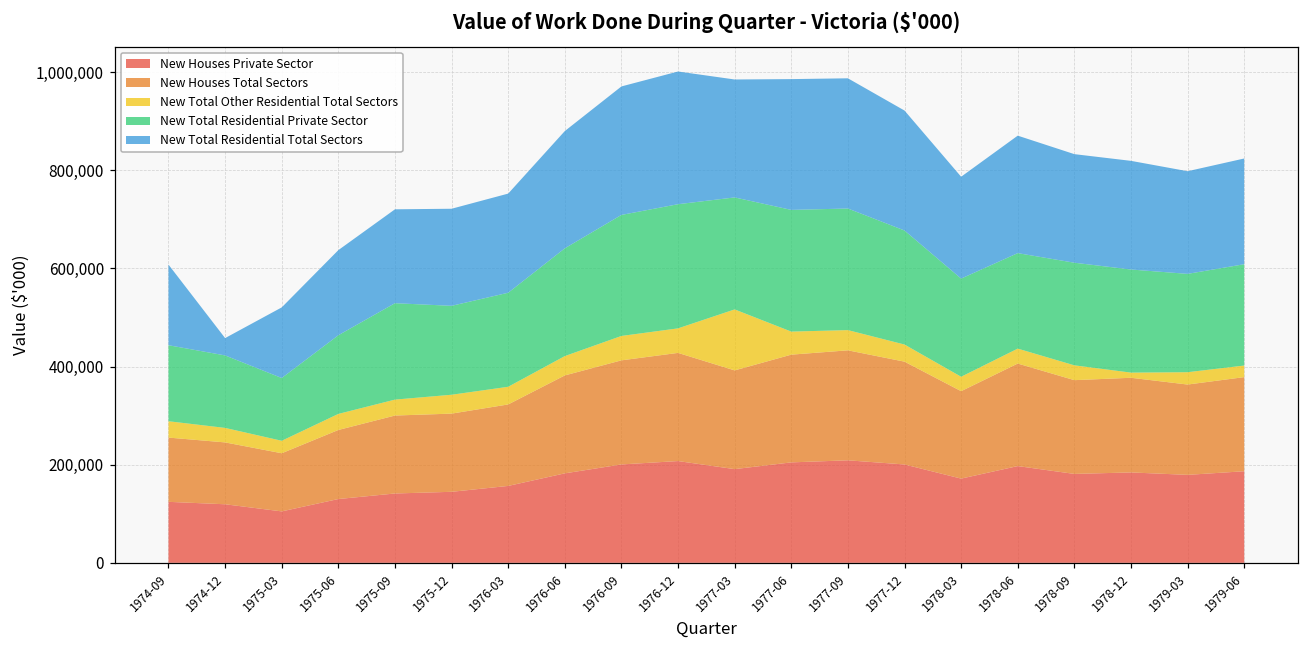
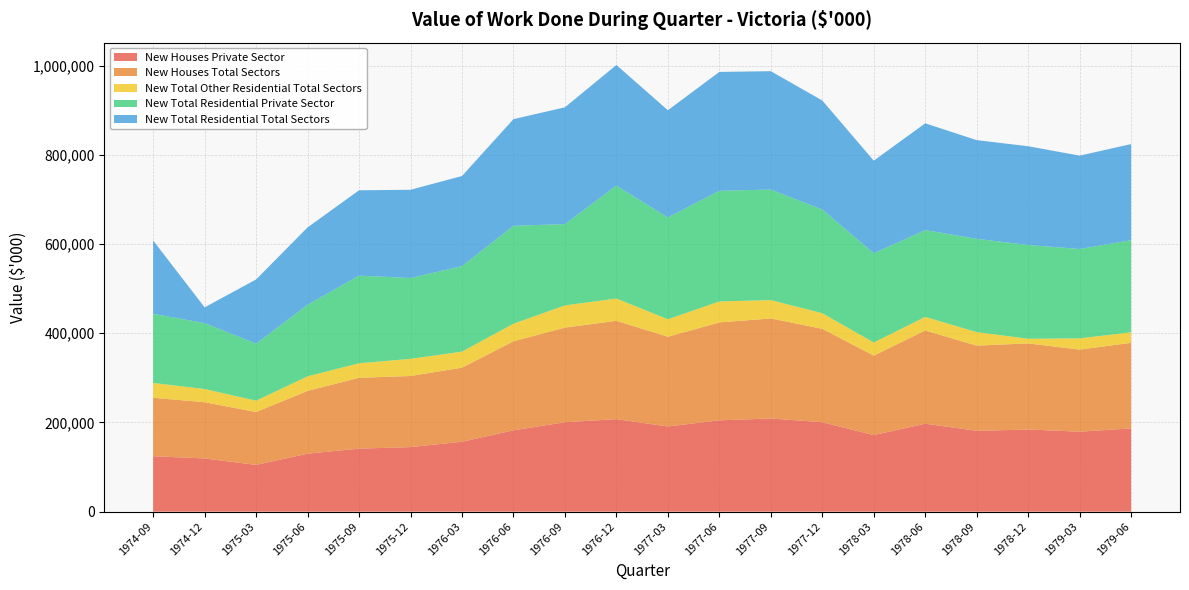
New Total Residential Private Sector, 1976-09: 250,000 -> 180,000
New Total Other Residential Total Sectors, 1977-03: 120,000 -> 40,000
